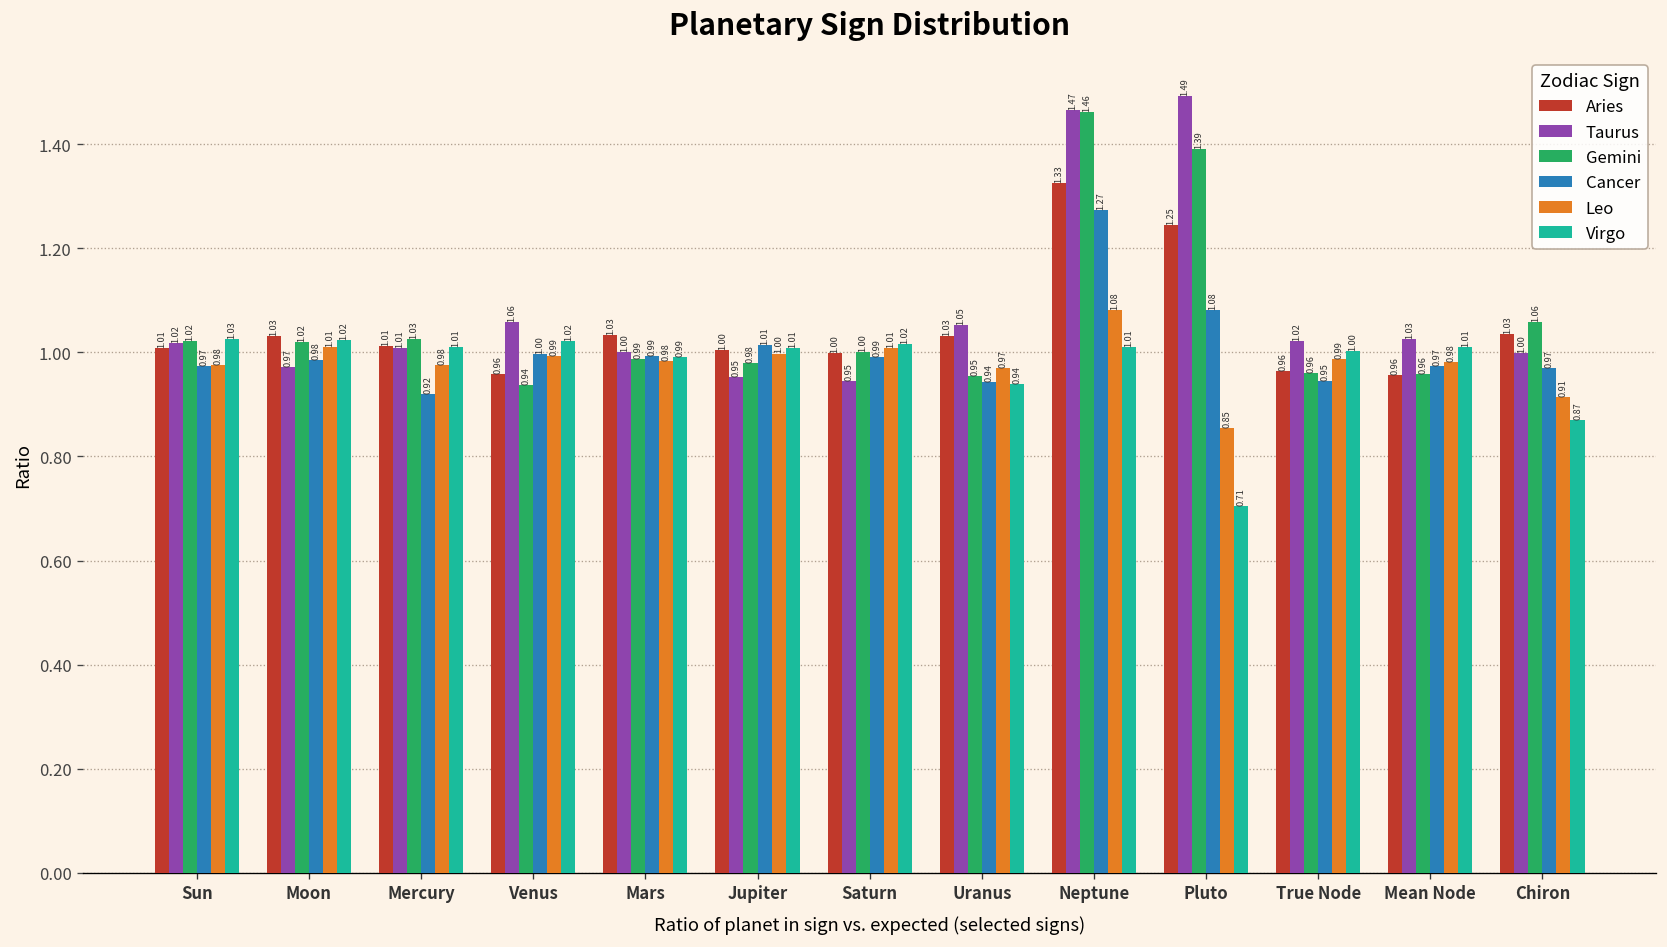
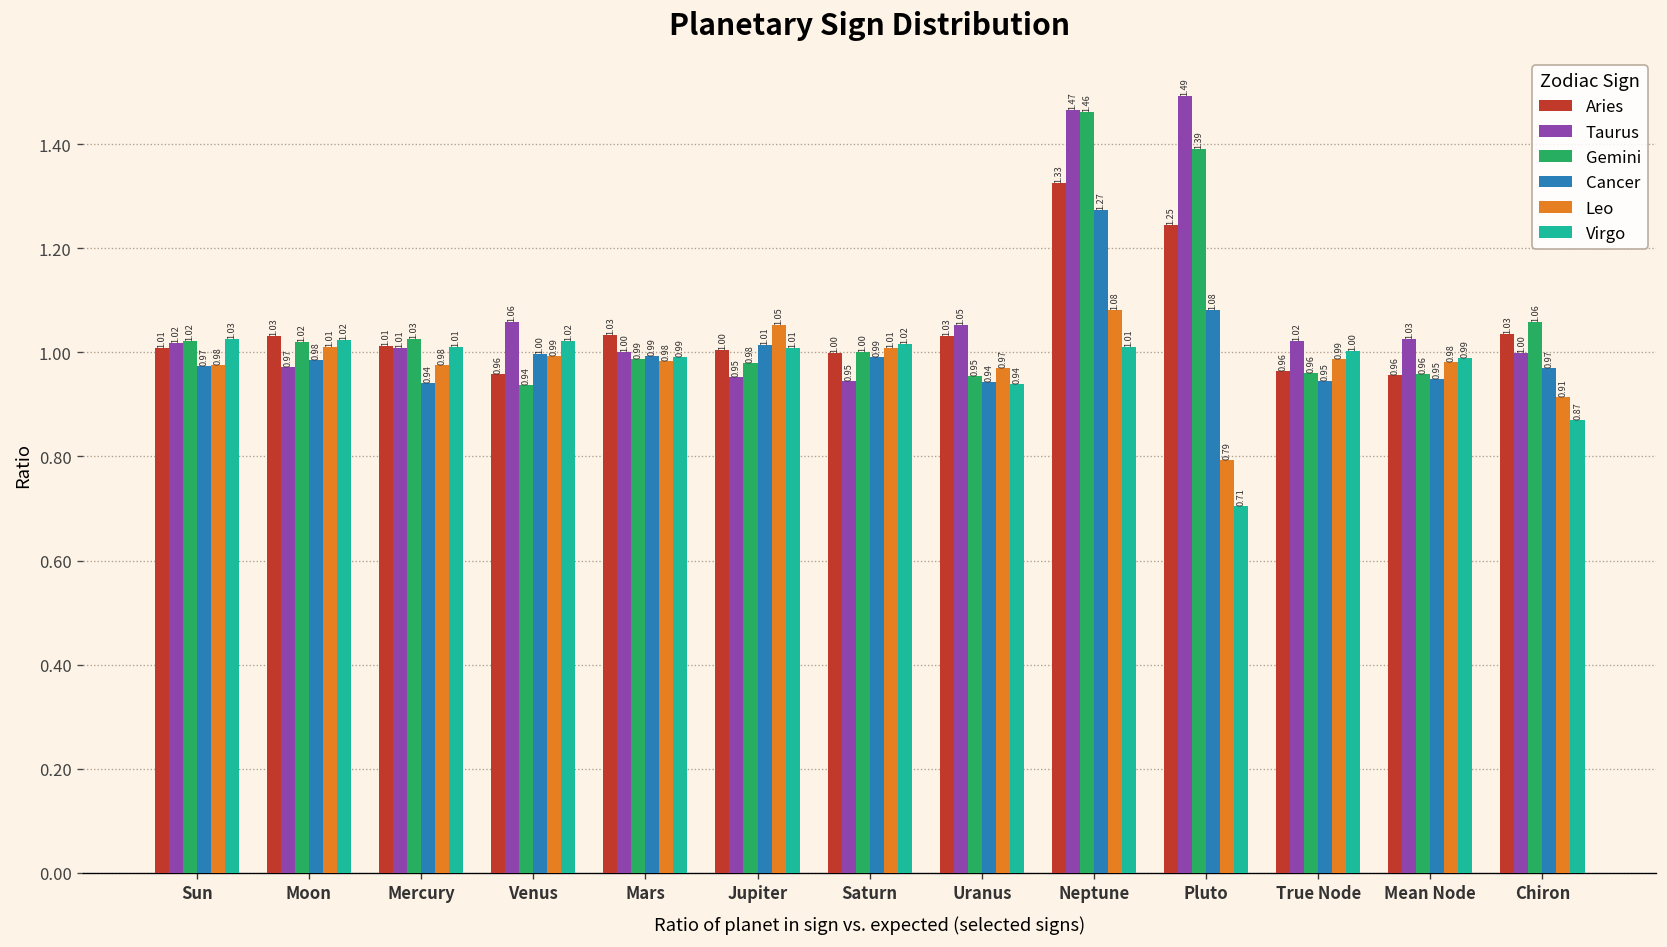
Cancer, Mercury: 0.92 -> 0.94
Leo, Jupiter: 1.00 -> 1.05
Leo, Pluto: 0.85 -> 0.79
Cancer, Mean Node: 0.97 -> 0.95
Virgo, Mean Node: 1.01 -> 0.99
